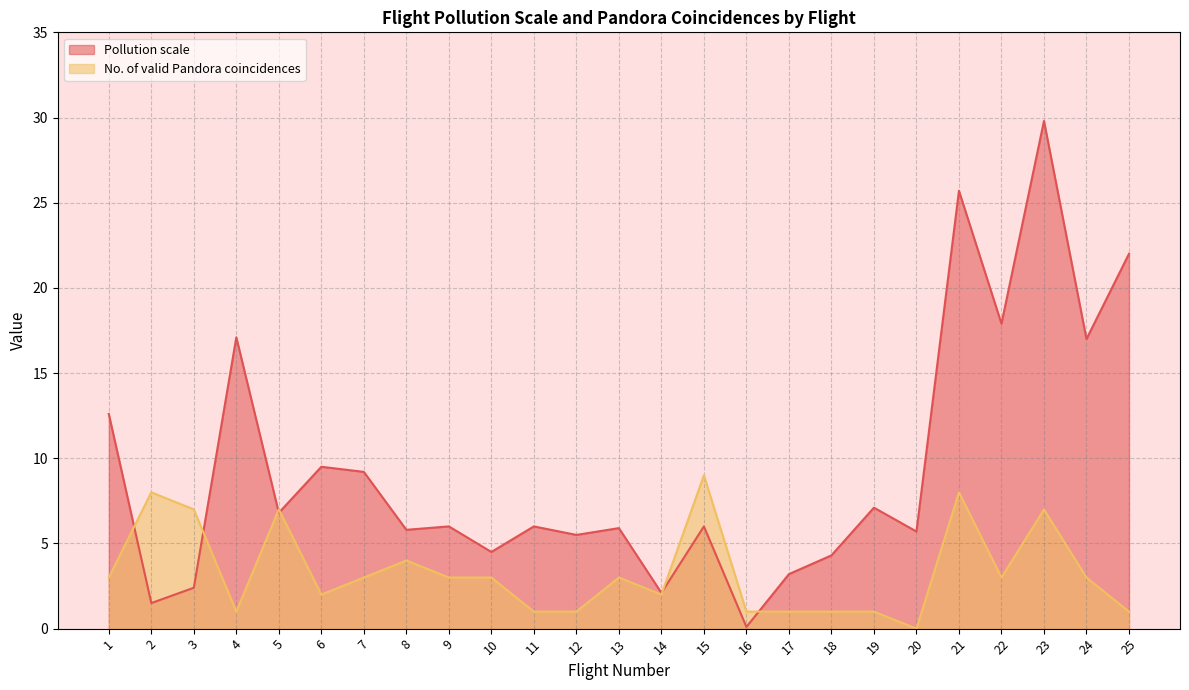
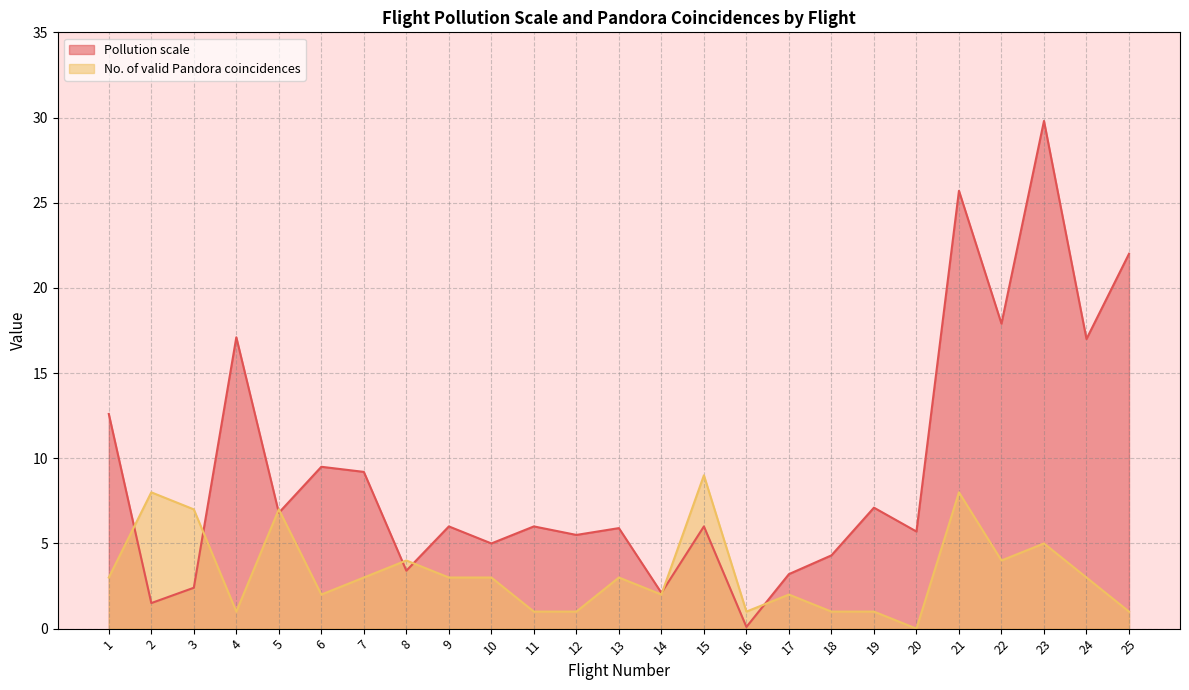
Pollution scale, 8: 5.8 -> 3.4
Pollution scale, 10: 4.5 -> 5.0
No. of valid Pandora coincidences, 17: 1 -> 2
No. of valid Pandora coincidences, 22: 3 -> 4
No. of valid Pandora coincidences, 23: 7 -> 5
